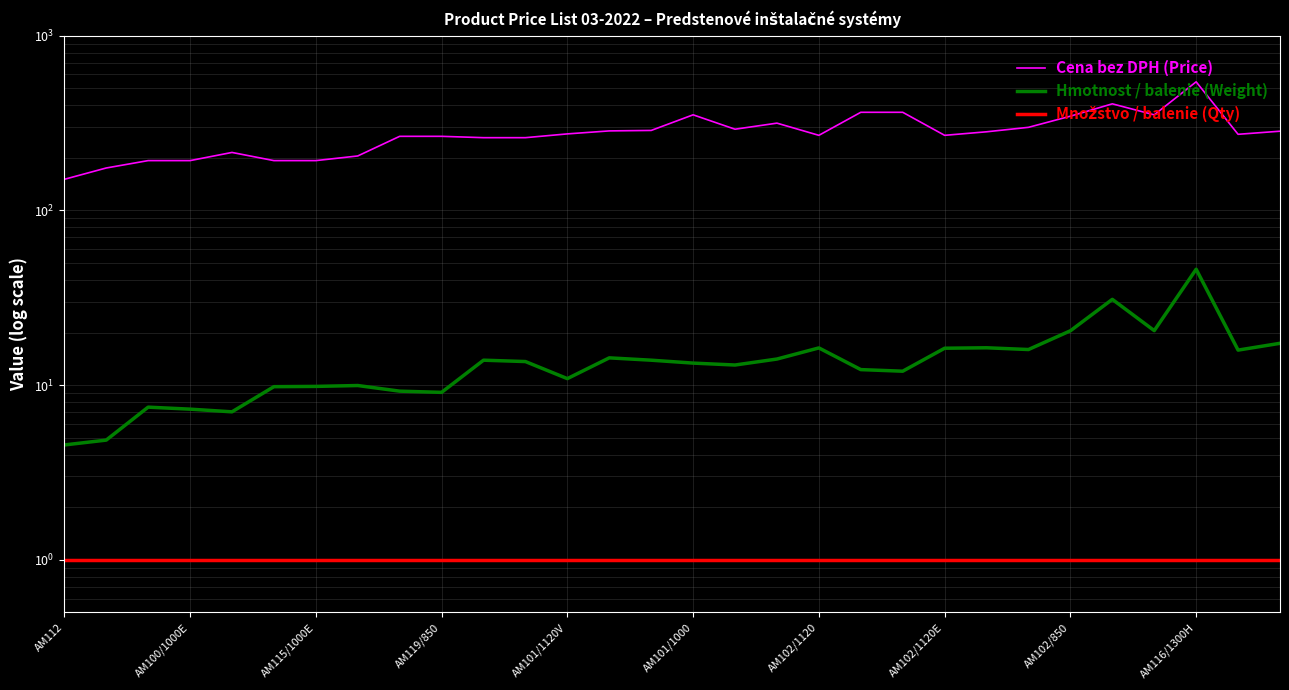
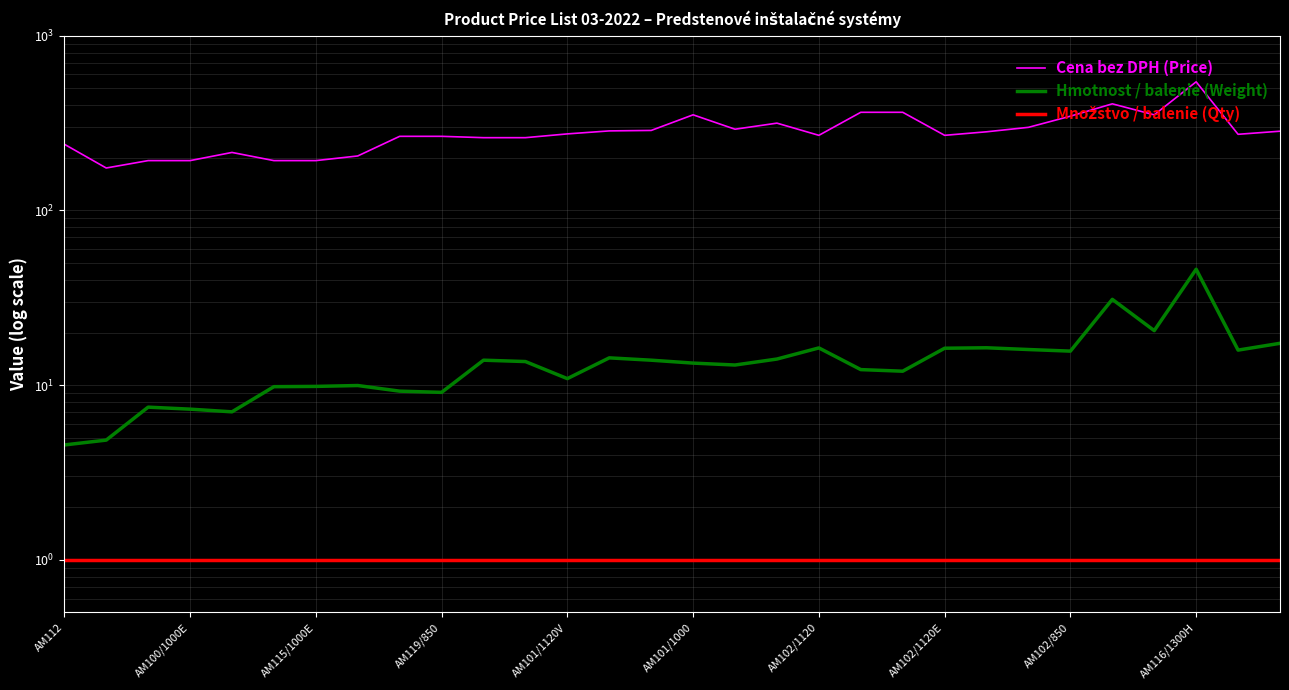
Cena bez DPH (Price), AM112: 150 -> 240
Hmotnost / balenie (Weight), AM102/850: 20 -> 16
